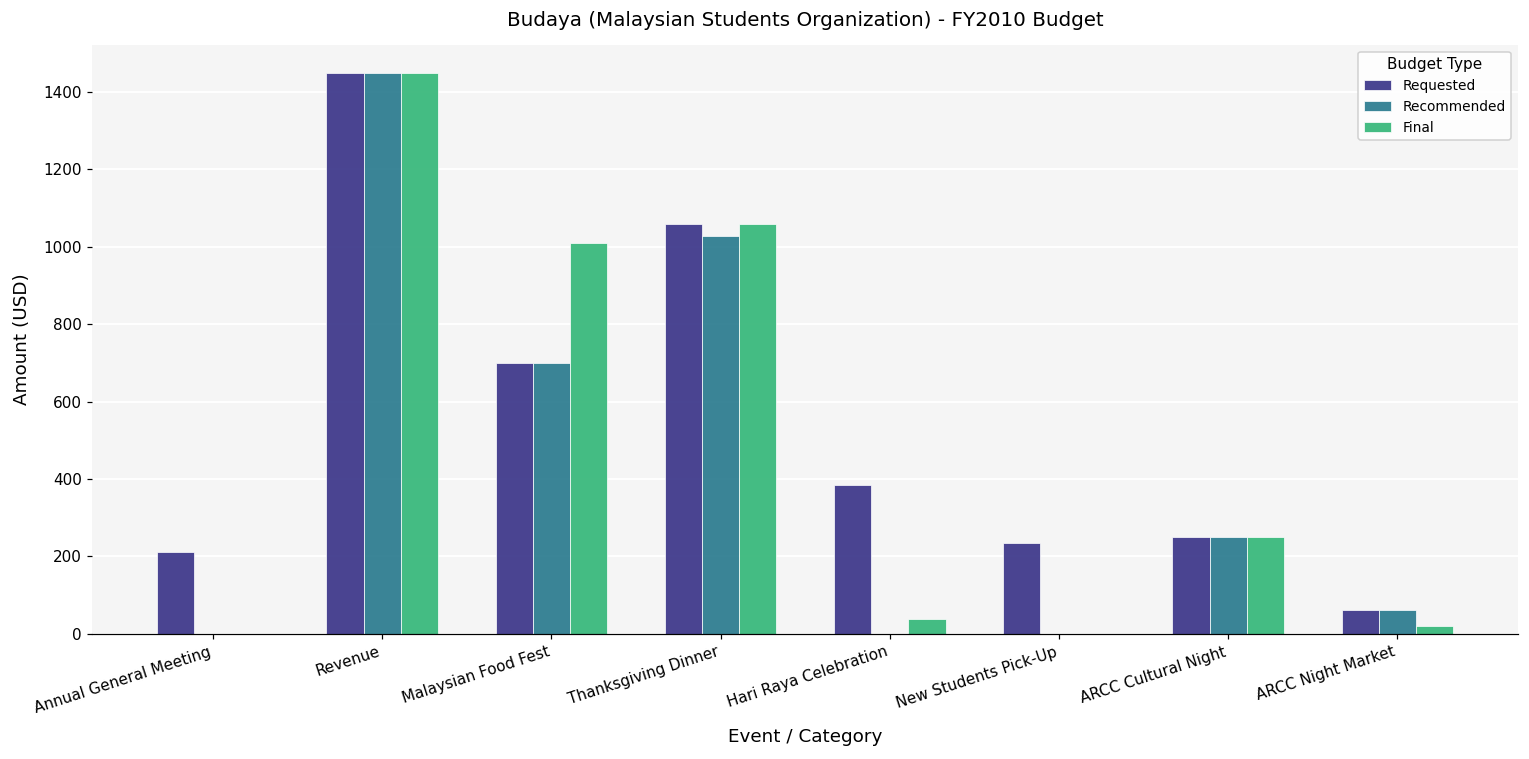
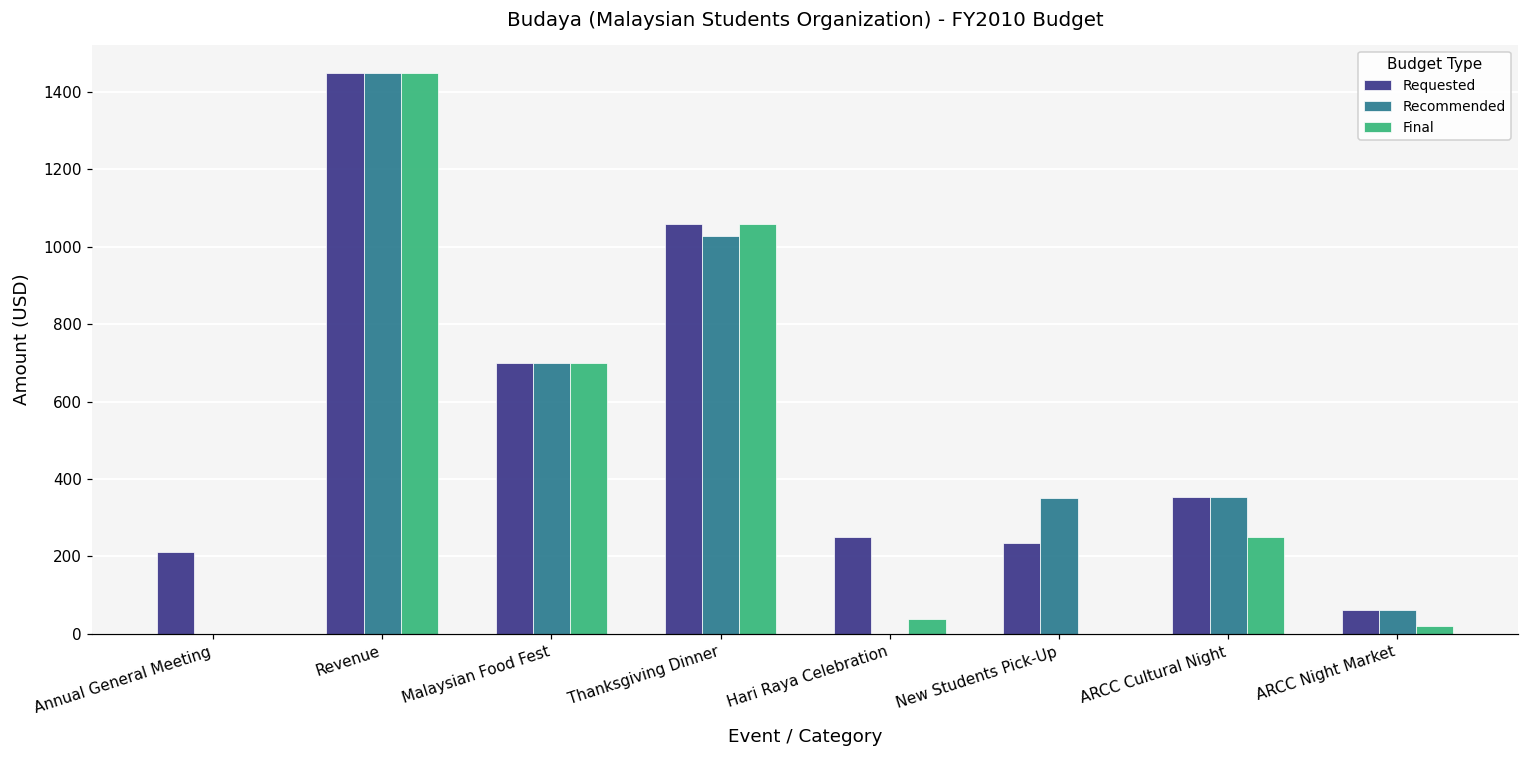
Final, Malaysian Food Fest: 1010 -> 700
Requested, Hari Raya Celebration: 380 -> 250
Recommended, New Students Pick-Up: 0 -> 350
Requested, ARCC Cultural Night: 250 -> 350
Recommended, ARCC Cultural Night: 250 -> 350
